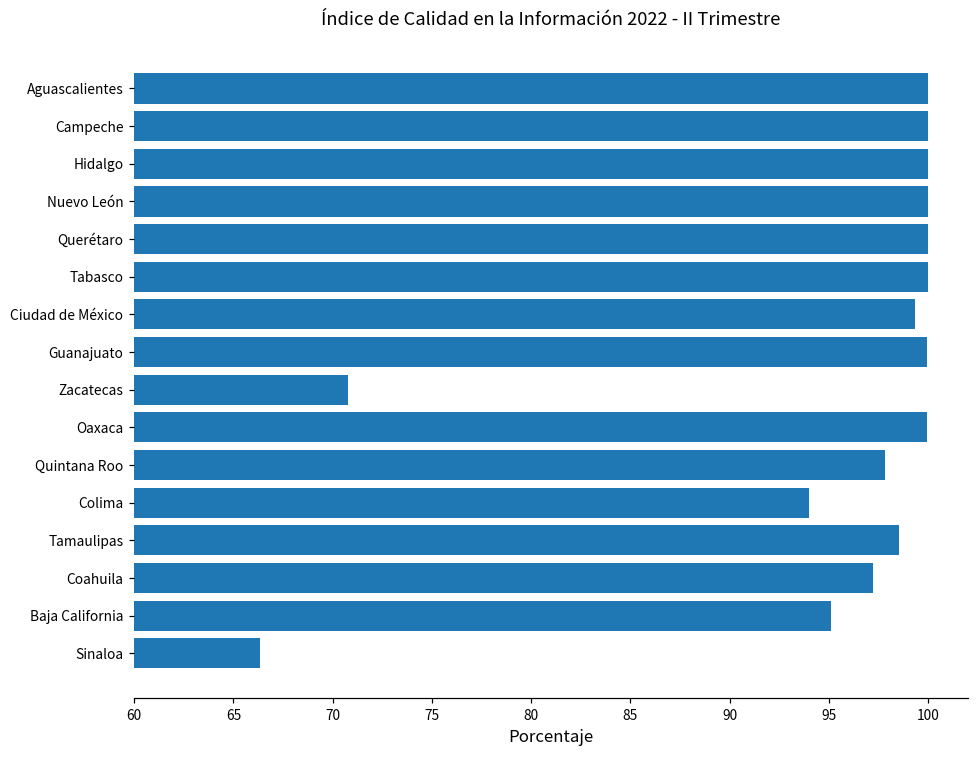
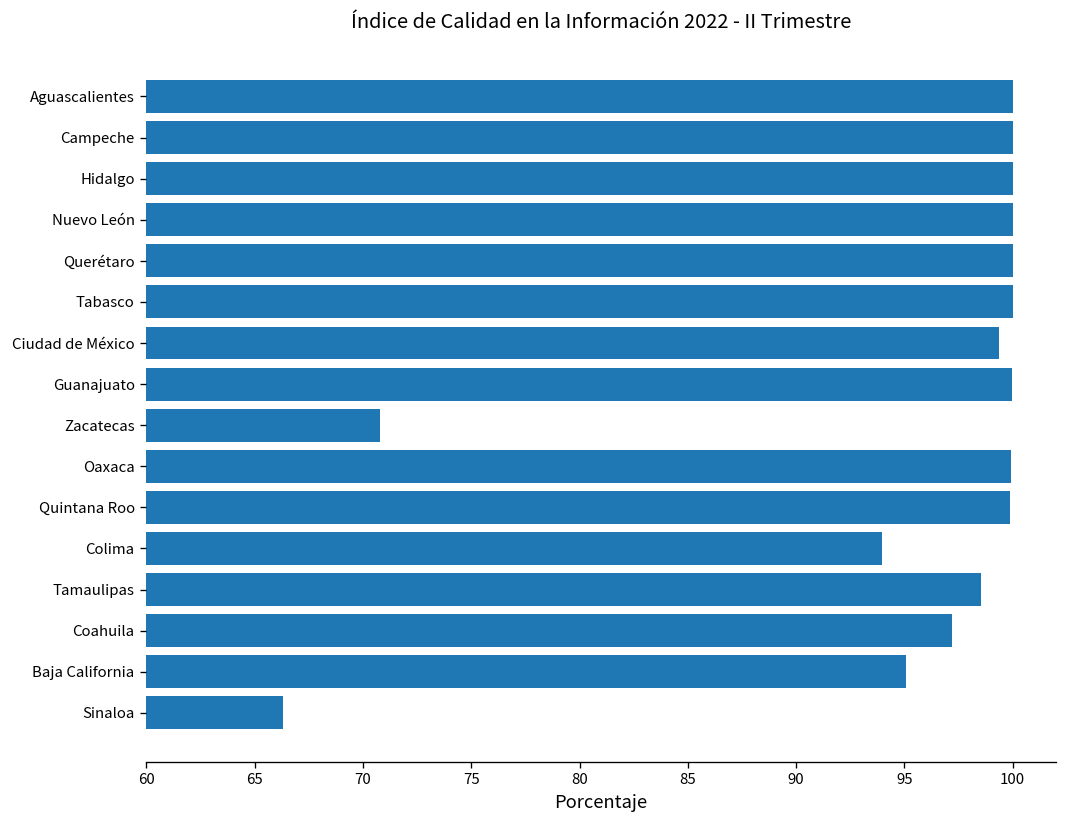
Quintana Roo: 97.8 -> 99.9
